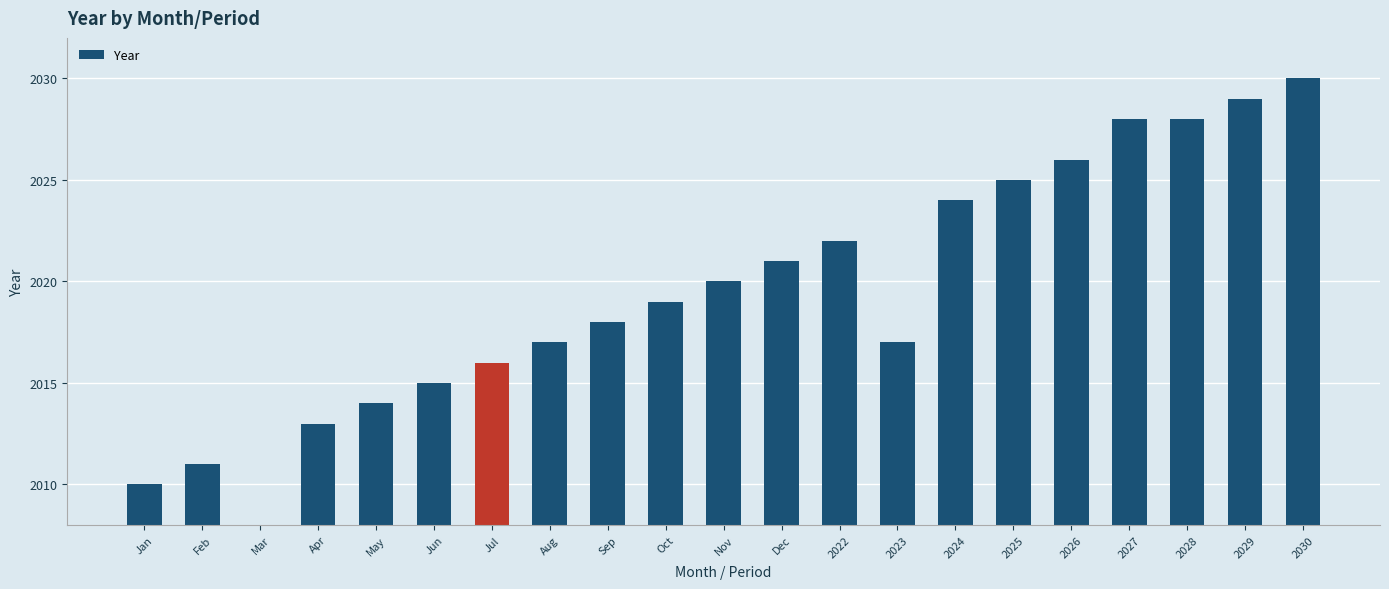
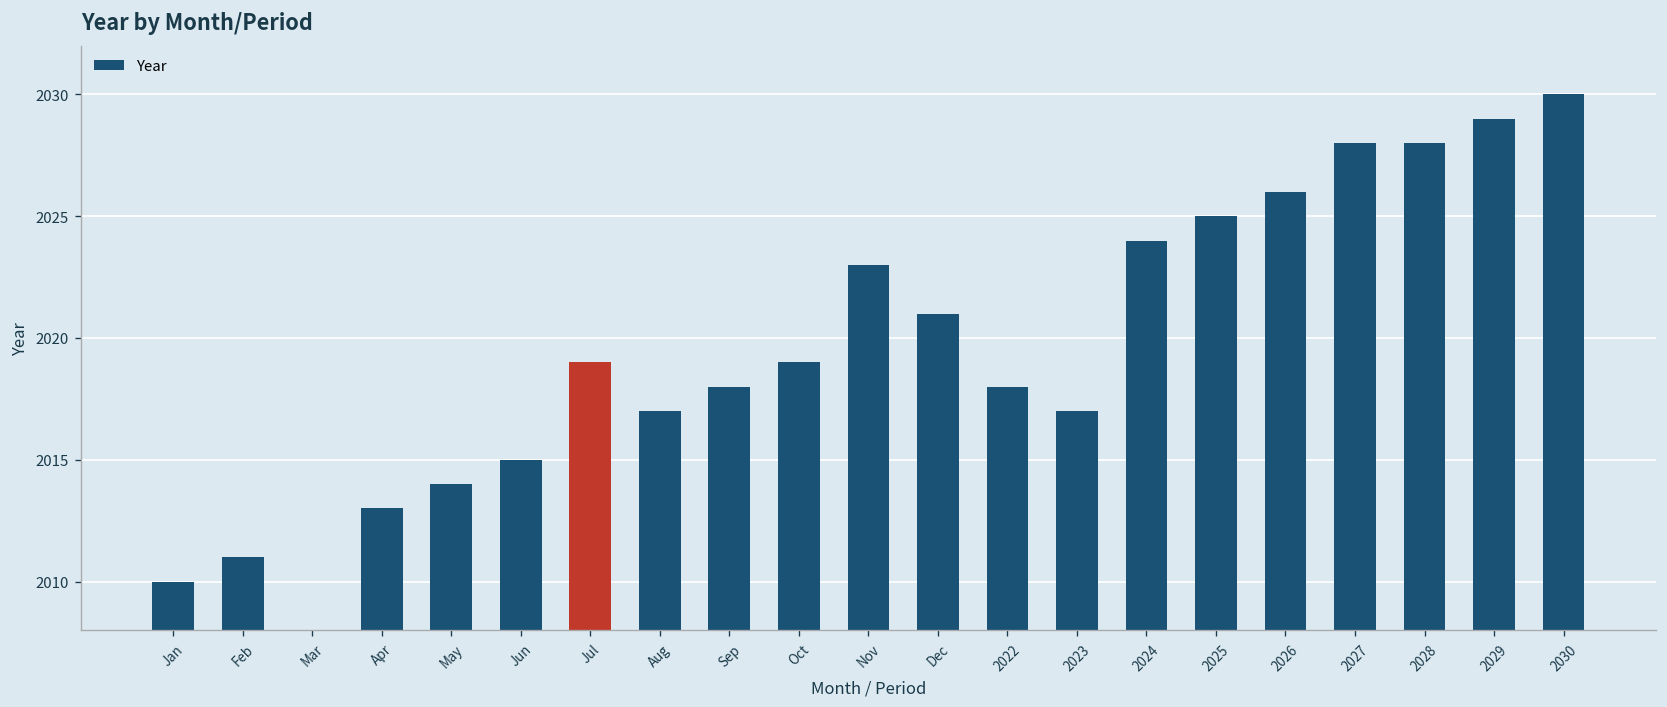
Jul: 2016 -> 2019
Nov: 2020 -> 2023
2022: 2022 -> 2018
